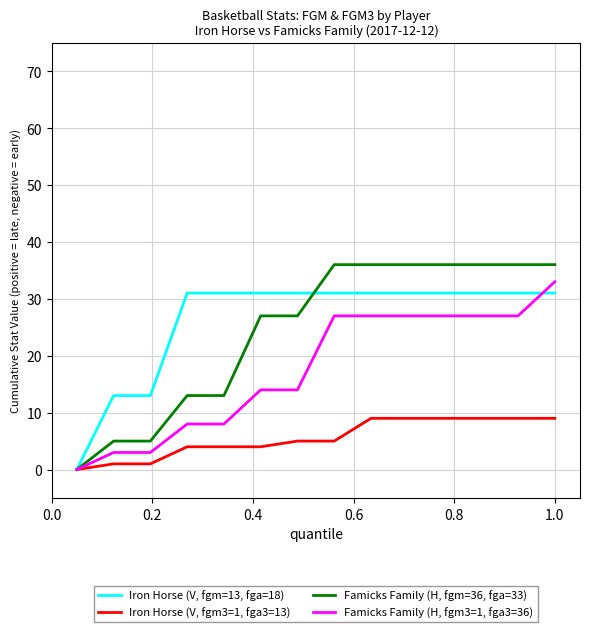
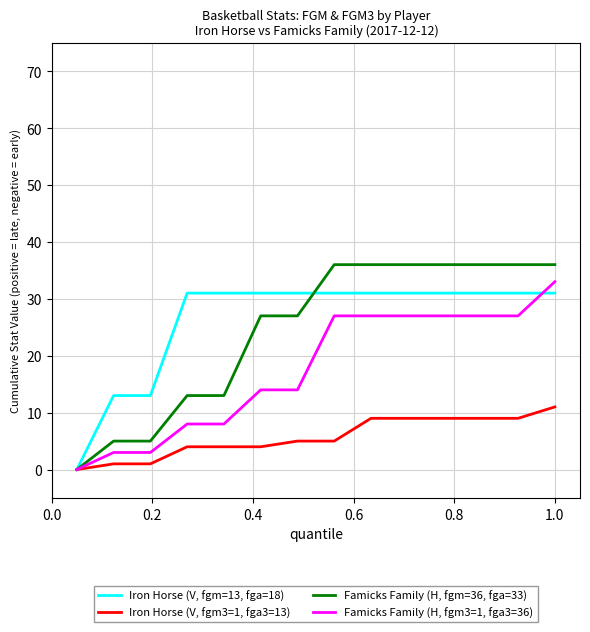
Iron Horse (V, fgm3=1, fga3=13), 1.0: 9 -> 11
